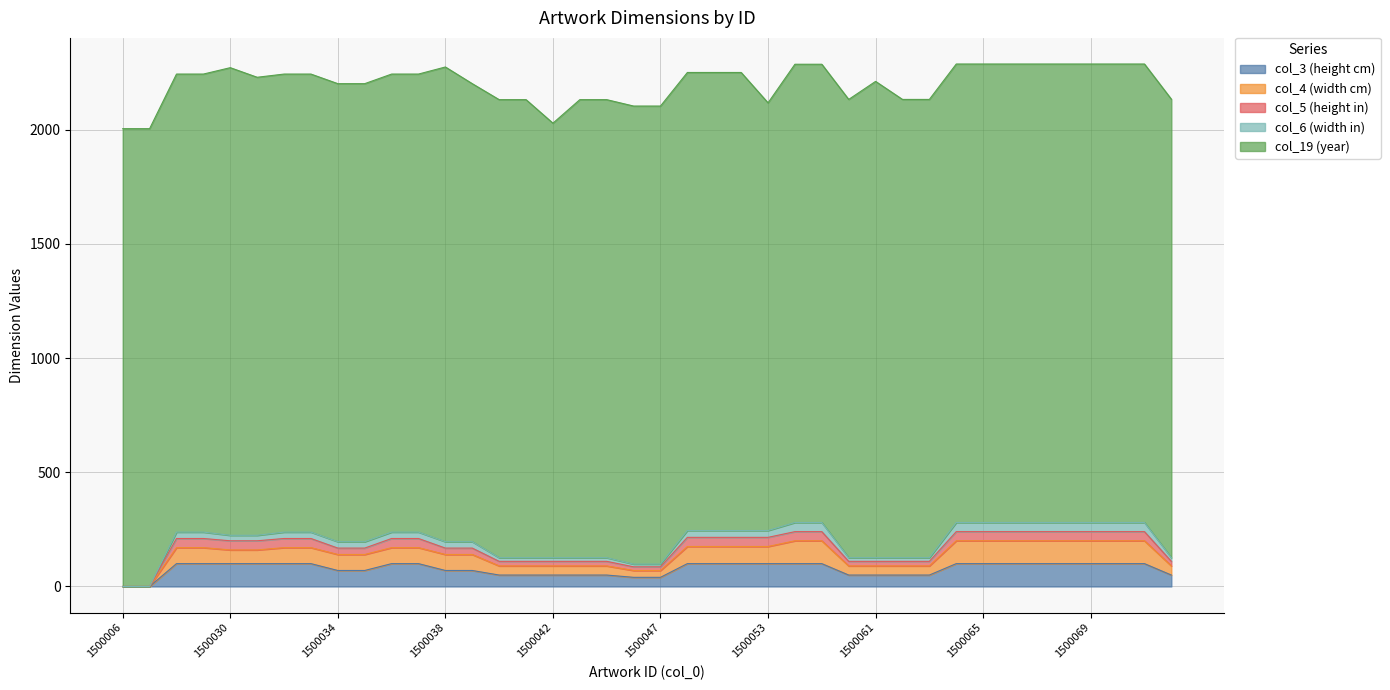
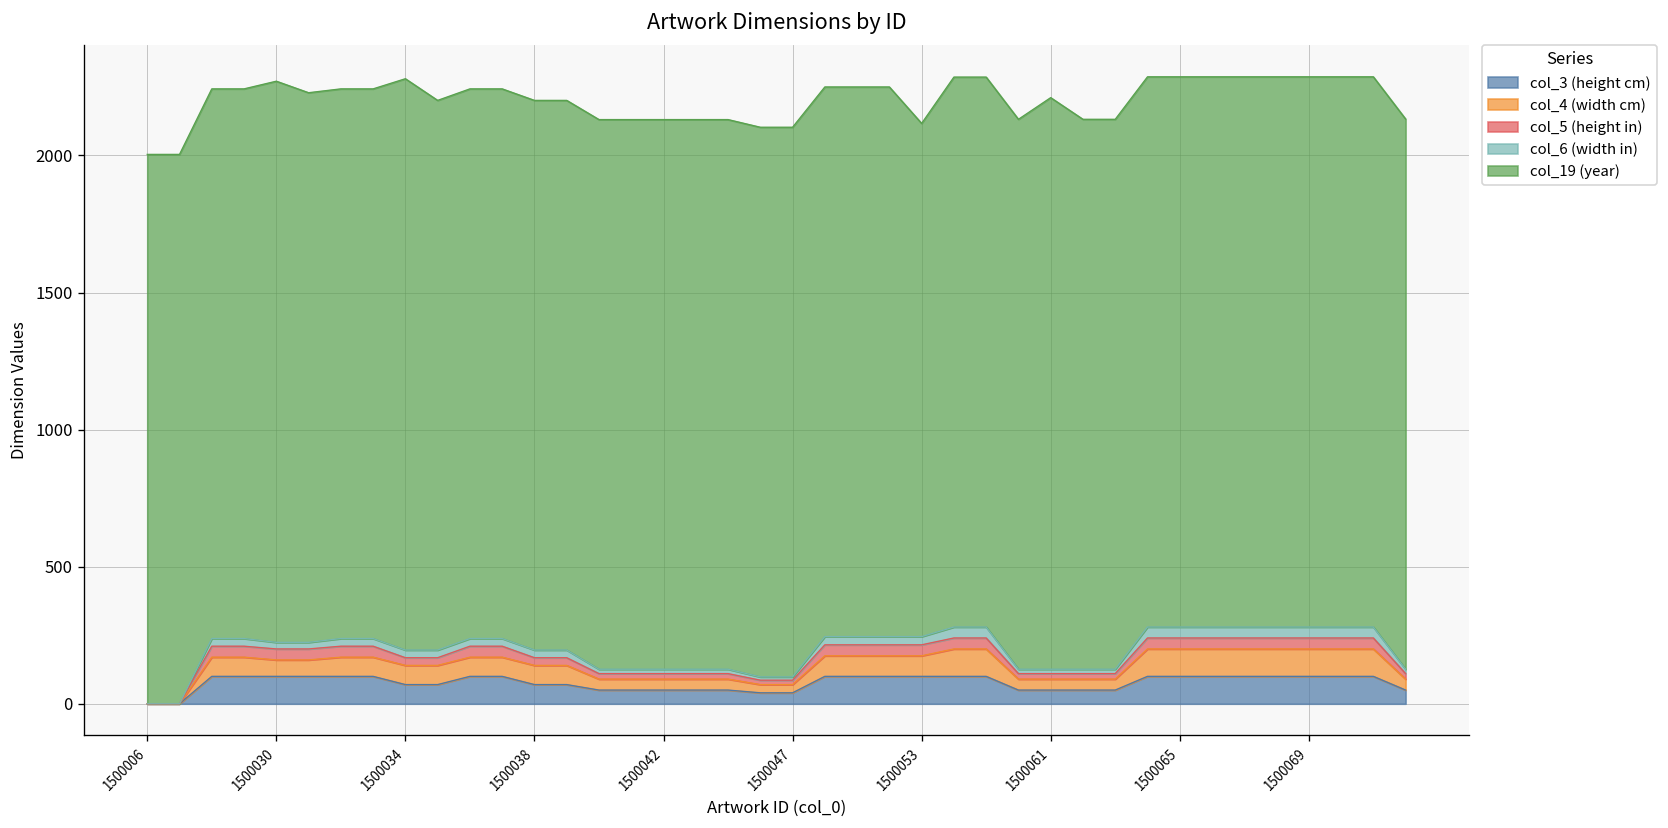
col_19 (year), 1500034: 2010 -> 2080
col_19 (year), 1500038: 2080 -> 2010
col_19 (year), 1500042: 1900 -> 2010
